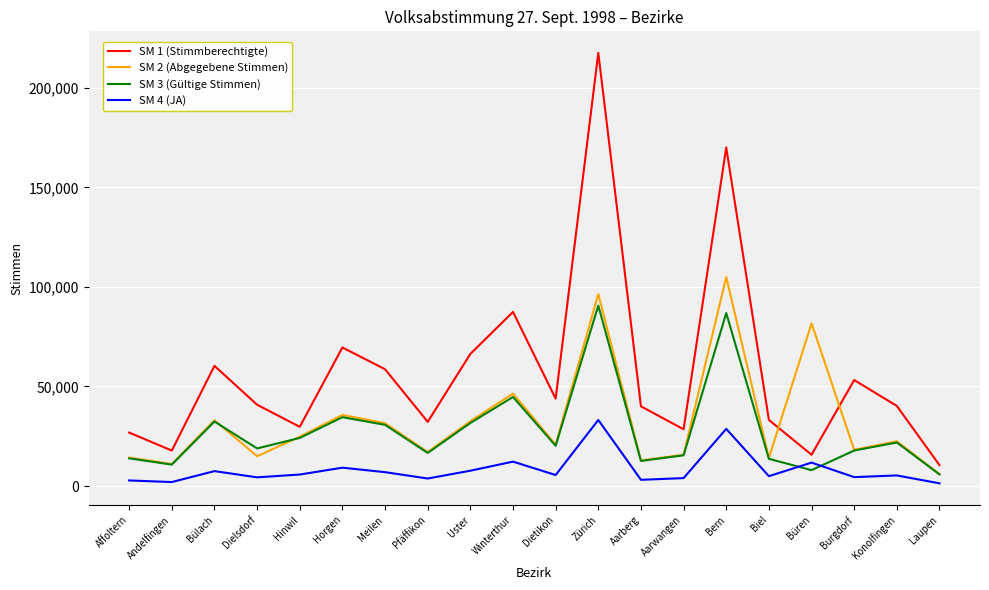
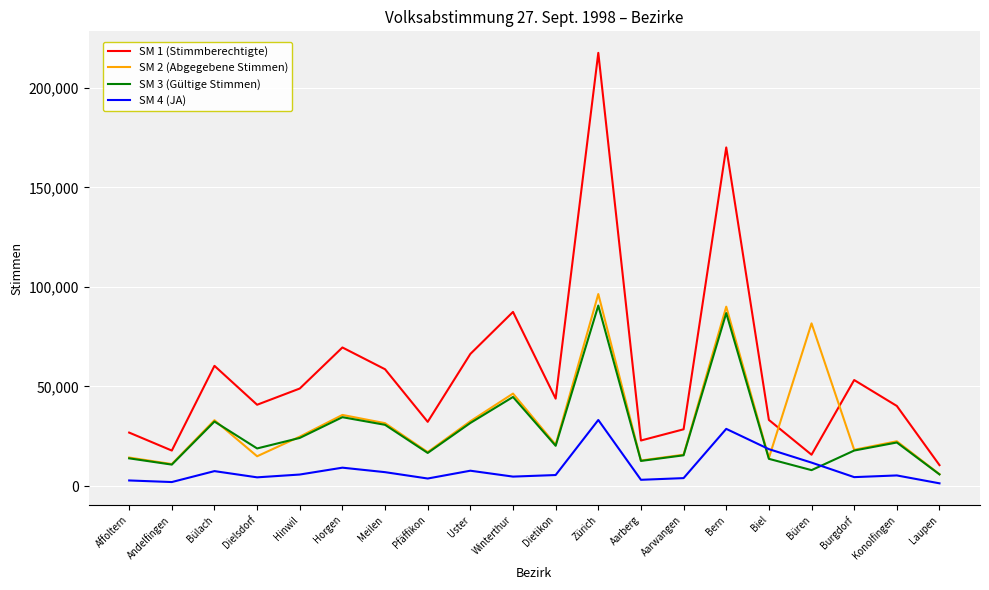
SM 1 (Stimmberechtigte), Hinwil: 30,000 -> 49,000
SM 4 (JA), Winterthur: 12,000 -> 5,000
SM 1 (Stimmberechtigte), Aarberg: 40,000 -> 23,000
SM 2 (Abgegebene Stimmen), Bern: 105,000 -> 90,000
SM 4 (JA), Biel: 5,000 -> 19,000
